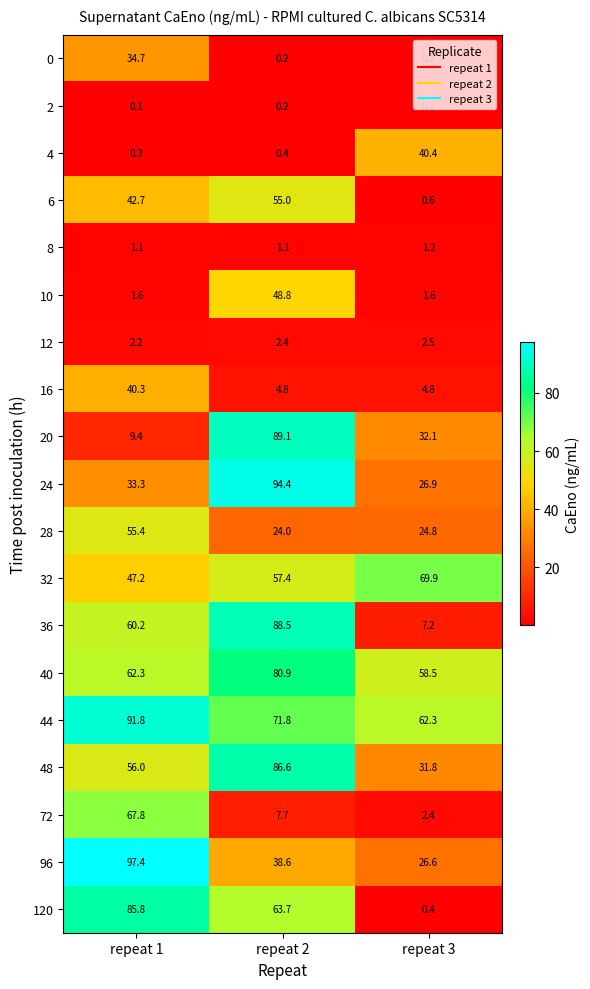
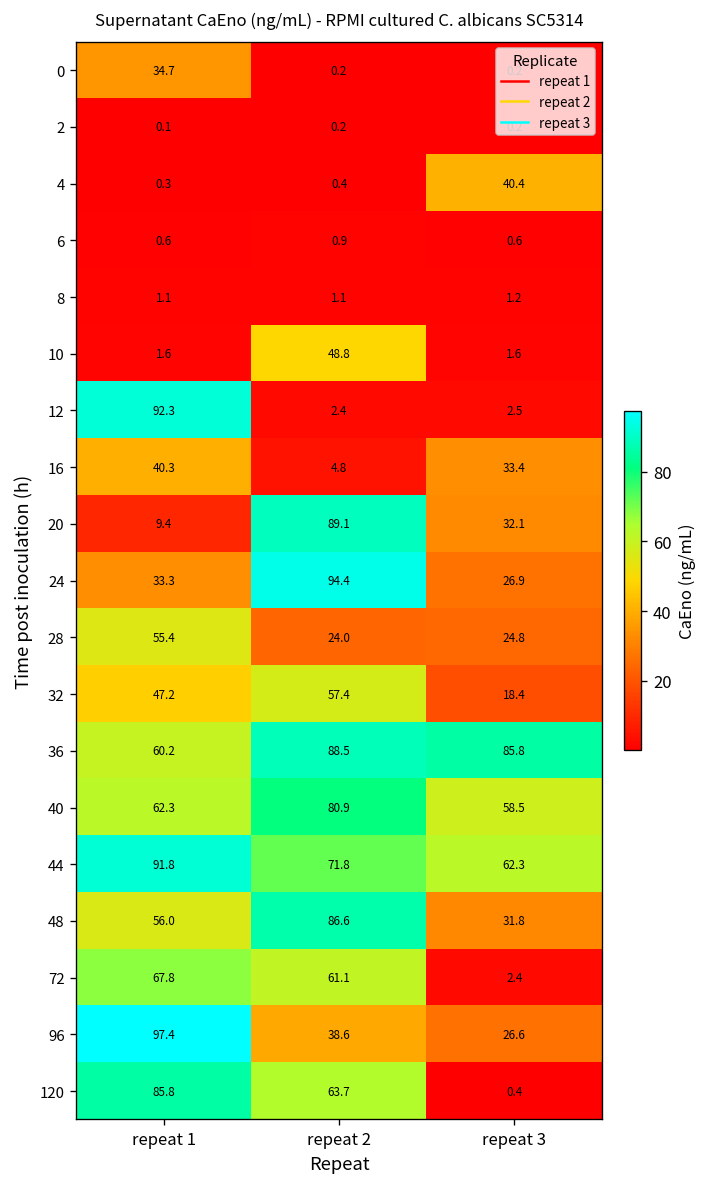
6, repeat 1: 42.7 -> 0.6
6, repeat 2: 55.0 -> 0.9
12, repeat 1: 2.2 -> 92.3
16, repeat 3: 4.8 -> 33.4
32, repeat 3: 69.9 -> 18.4
36, repeat 3: 7.2 -> 85.8
72, repeat 2: 7.7 -> 61.1
